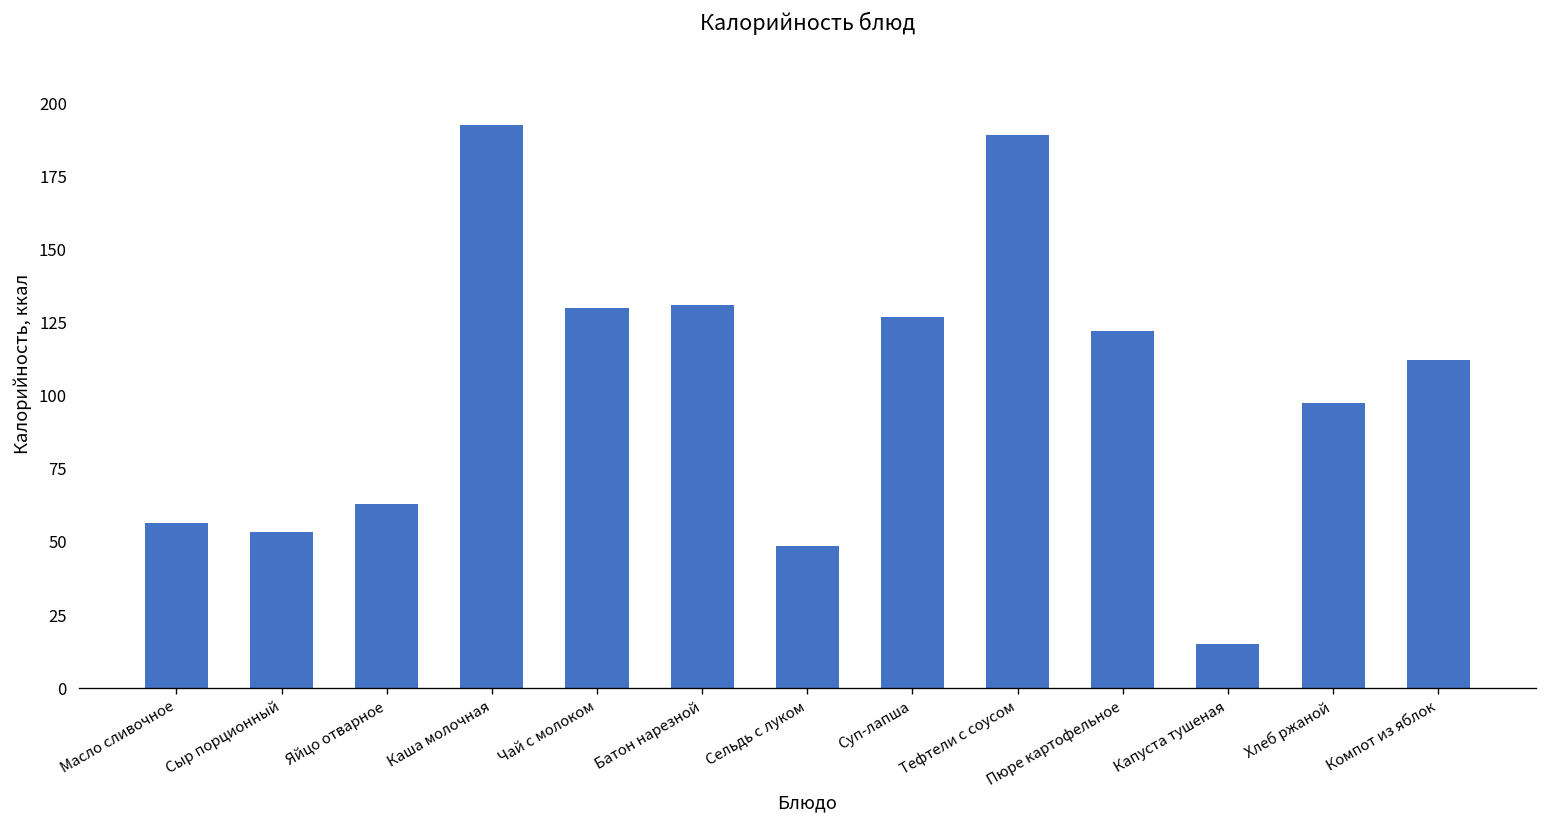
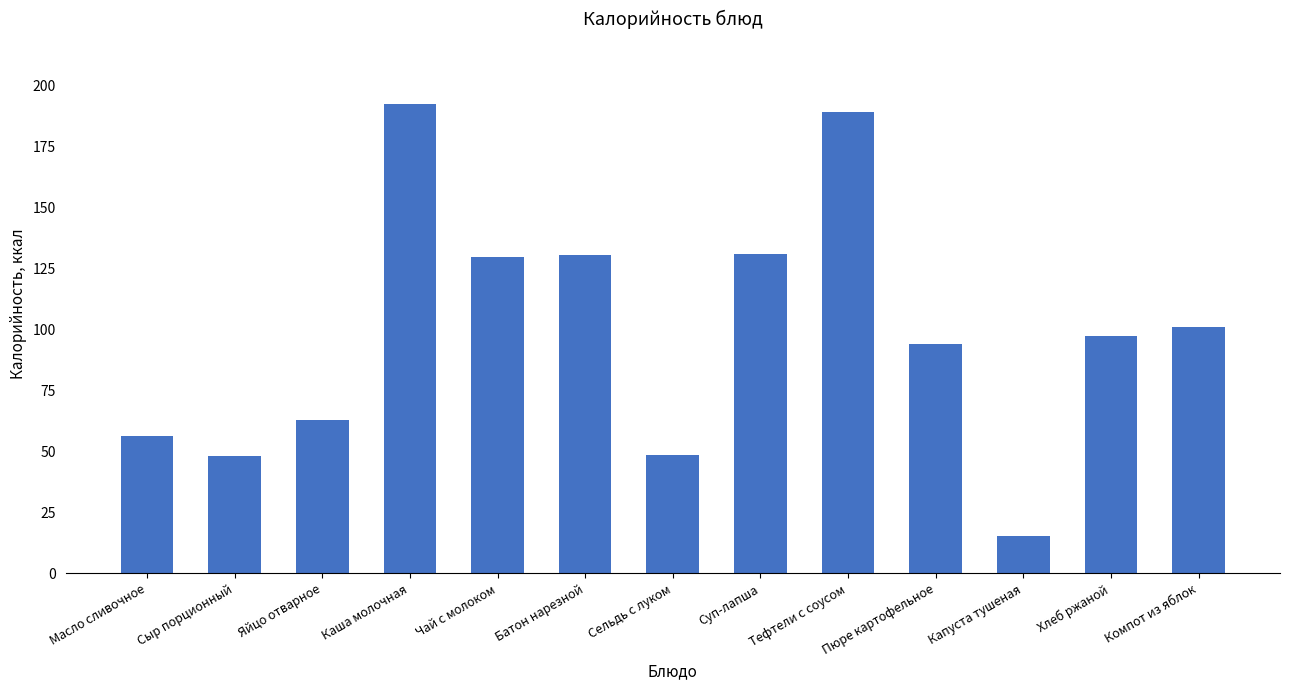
Сыр порционный: 53 -> 48
Суп-лапша: 127 -> 131
Пюре картофельное: 122 -> 94
Компот из яблок: 112 -> 101
